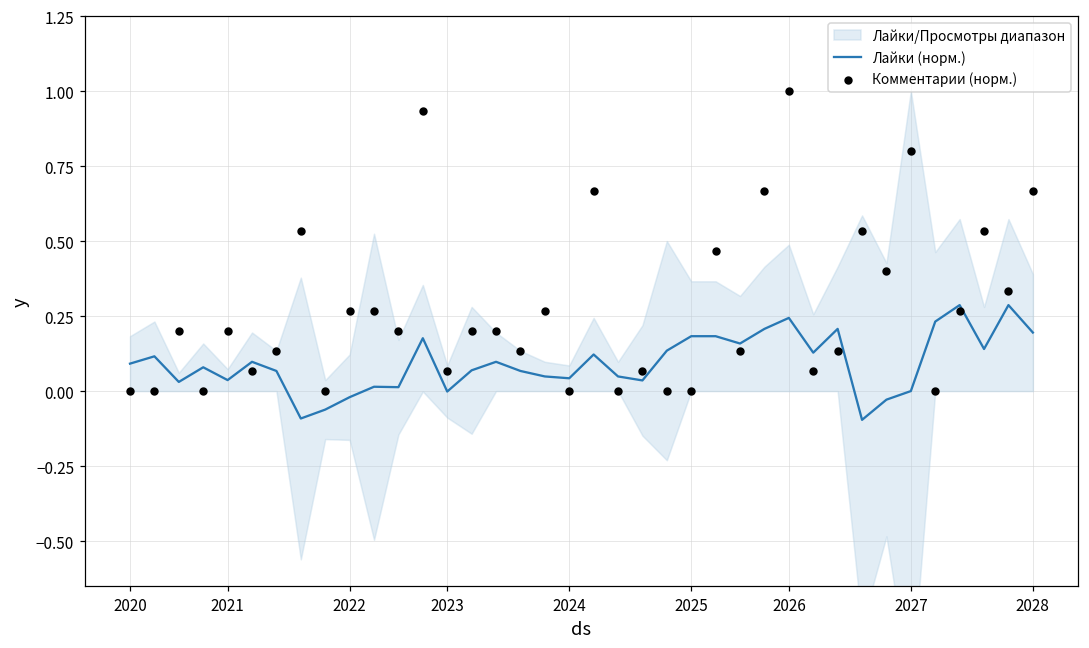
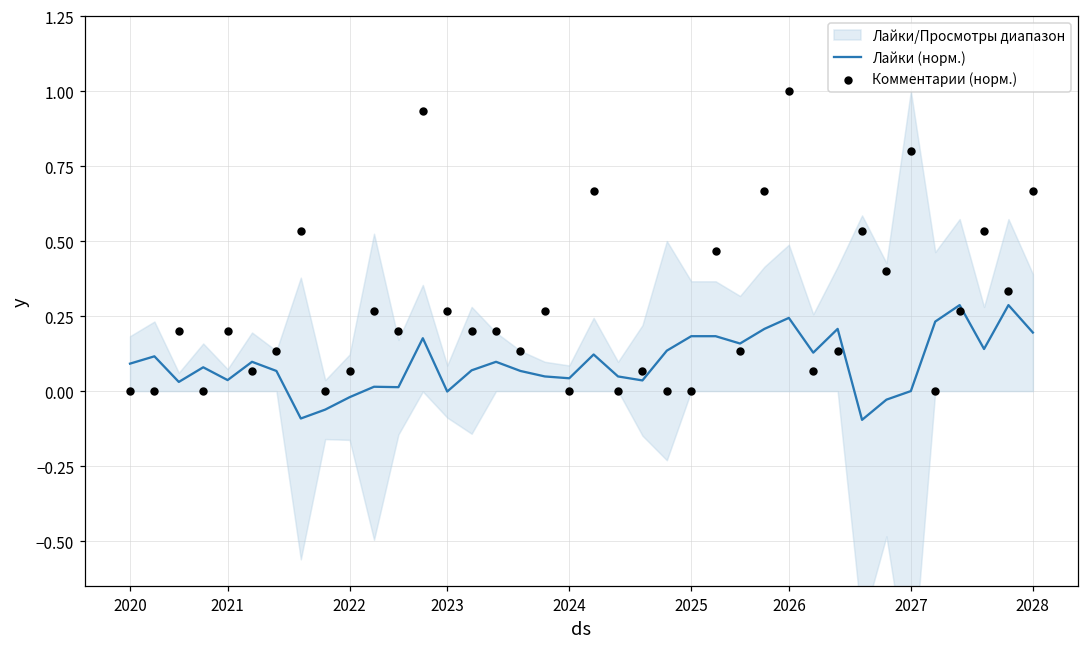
Комментарии (норм.), 2022: 0.27 -> 0.07
Комментарии (норм.), 2023: 0.07 -> 0.27
